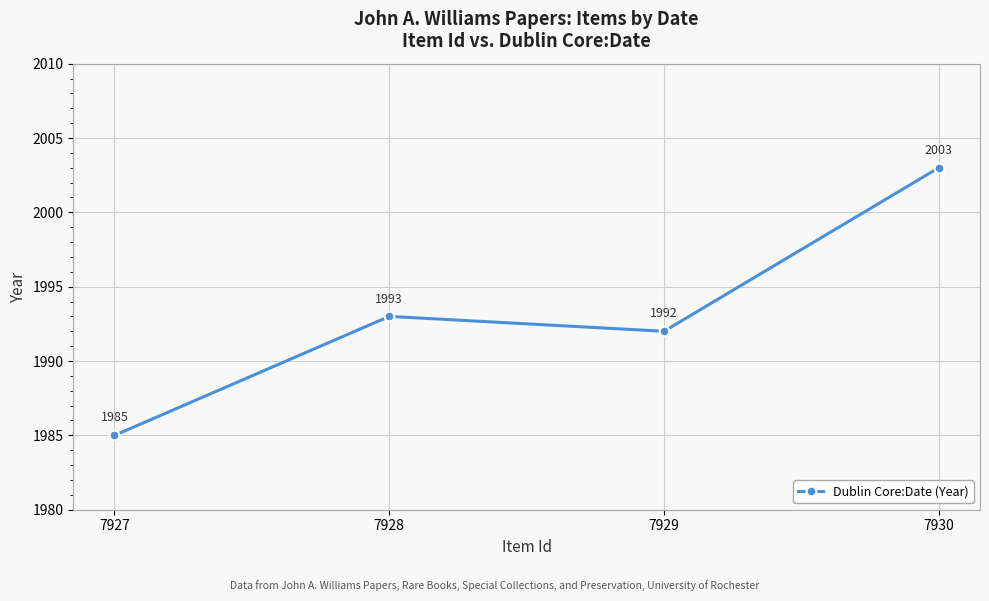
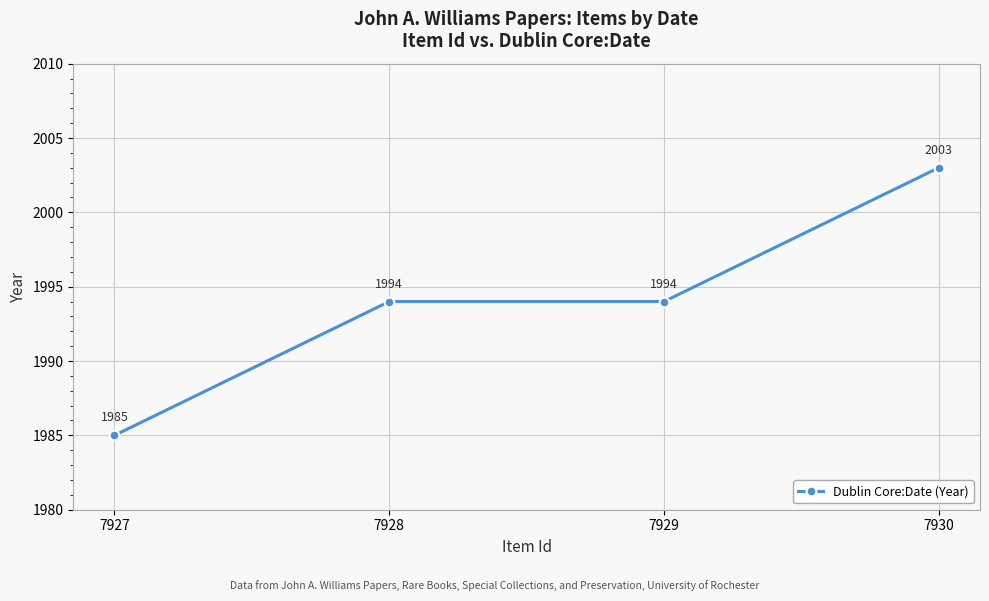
7928: 1993 -> 1994
7929: 1992 -> 1994
